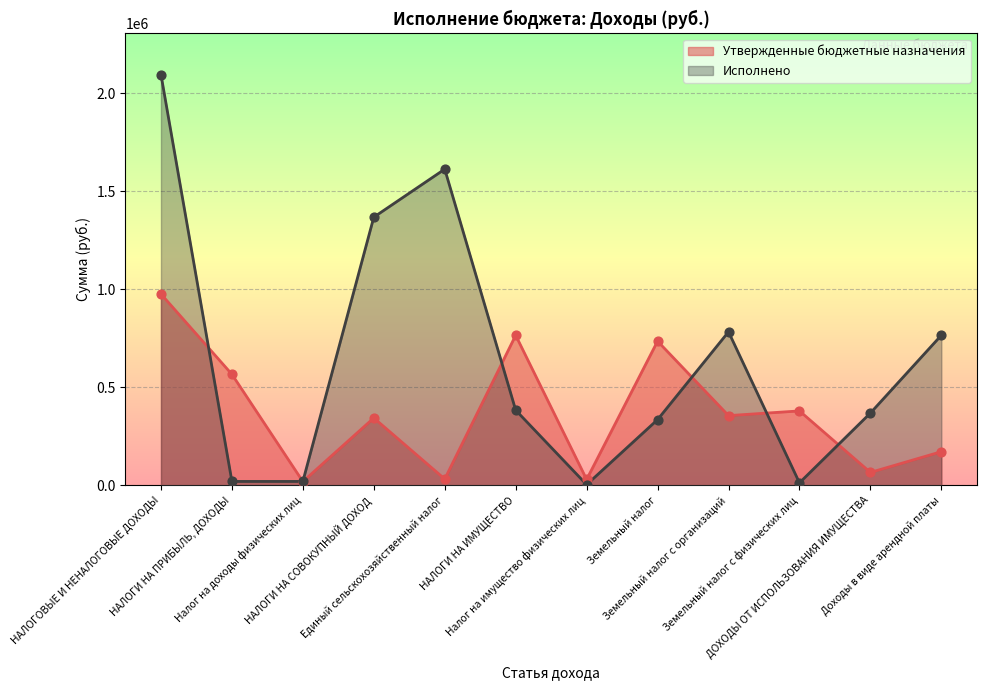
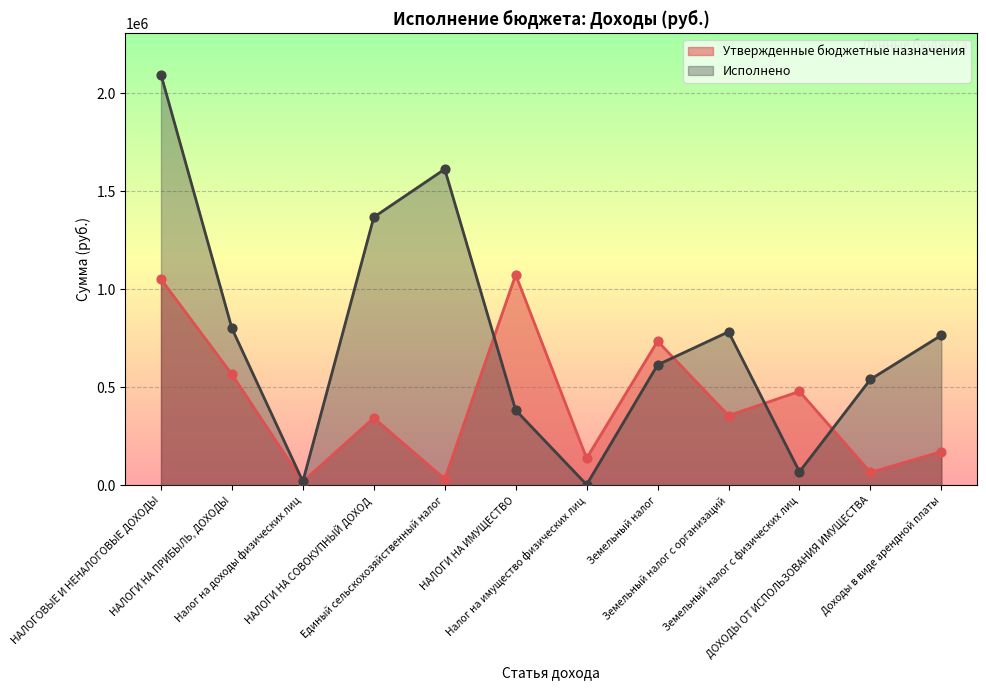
Утвержденные бюджетные назначения, НАЛОГОВЫЕ И НЕНАЛОГОВЫЕ ДОХОДЫ: 980000 -> 1050000
Исполнено, НАЛОГИ НА ПРИБЫЛЬ, ДОХОДЫ: 20000 -> 800000
Утвержденные бюджетные назначения, НАЛОГИ НА ИМУЩЕСТВО: 770000 -> 1070000
Утвержденные бюджетные назначения, Налог на имущество физических лиц: 30000 -> 140000
Исполнено, Земельный налог: 340000 -> 610000
Утвержденные бюджетные назначения, Земельный налог с физических лиц: 380000 -> 480000
Исполнено, Земельный налог с физических лиц: 10000 -> 70000
Исполнено, ДОХОДЫ ОТ ИСПОЛЬЗОВАНИЯ ИМУЩЕСТВА: 370000 -> 540000
